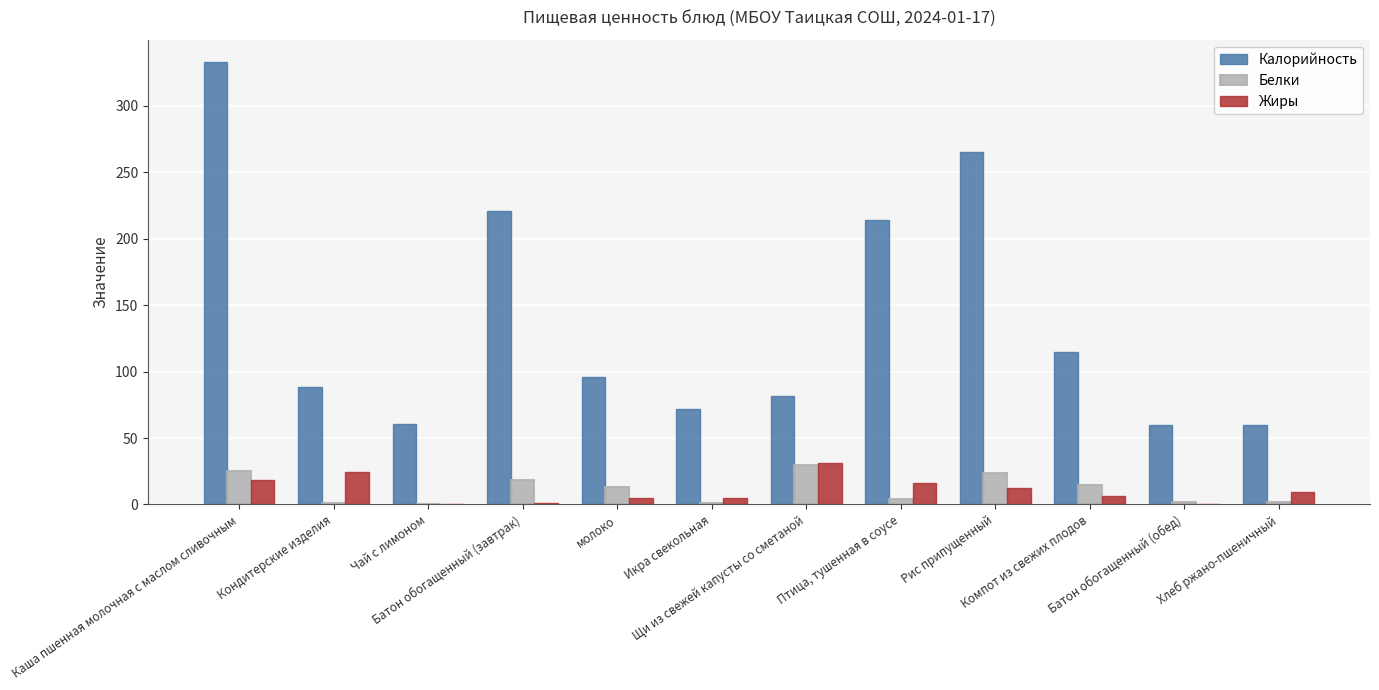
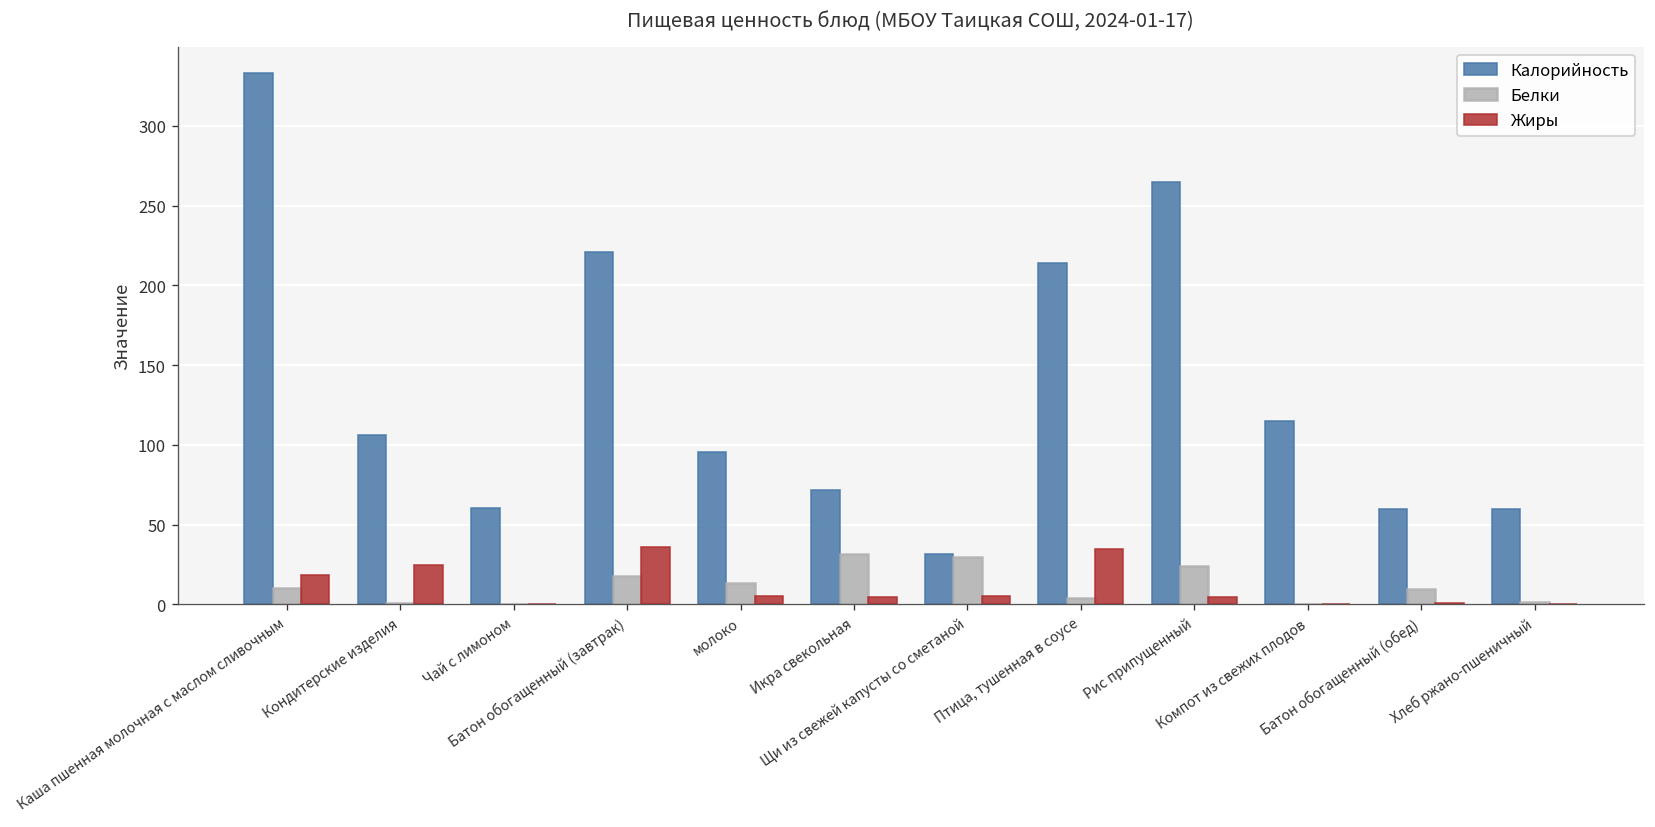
Белки, Каша пшенная молочная с маслом сливочным: 25 -> 11
Калорийность, Кондитерские изделия: 89 -> 106
Жиры, Батон обогащенный (завтрак): 1 -> 36
Белки, Икра свекольная: 1 -> 31
Калорийность, Щи из свежей капусты со сметаной: 82 -> 32
Жиры, Щи из свежей капусты со сметаной: 31 -> 5
Жиры, Птица, тушенная в соусе: 16 -> 35
Жиры, Рис припущенный: 12 -> 5
Белки, Компот из свежих плодов: 15 -> 0
Жиры, Компот из свежих плодов: 6 -> 0
Белки, Батон обогащенный (обед): 2 -> 10
Жиры, Хлеб ржано-пшеничный: 9 -> 0
